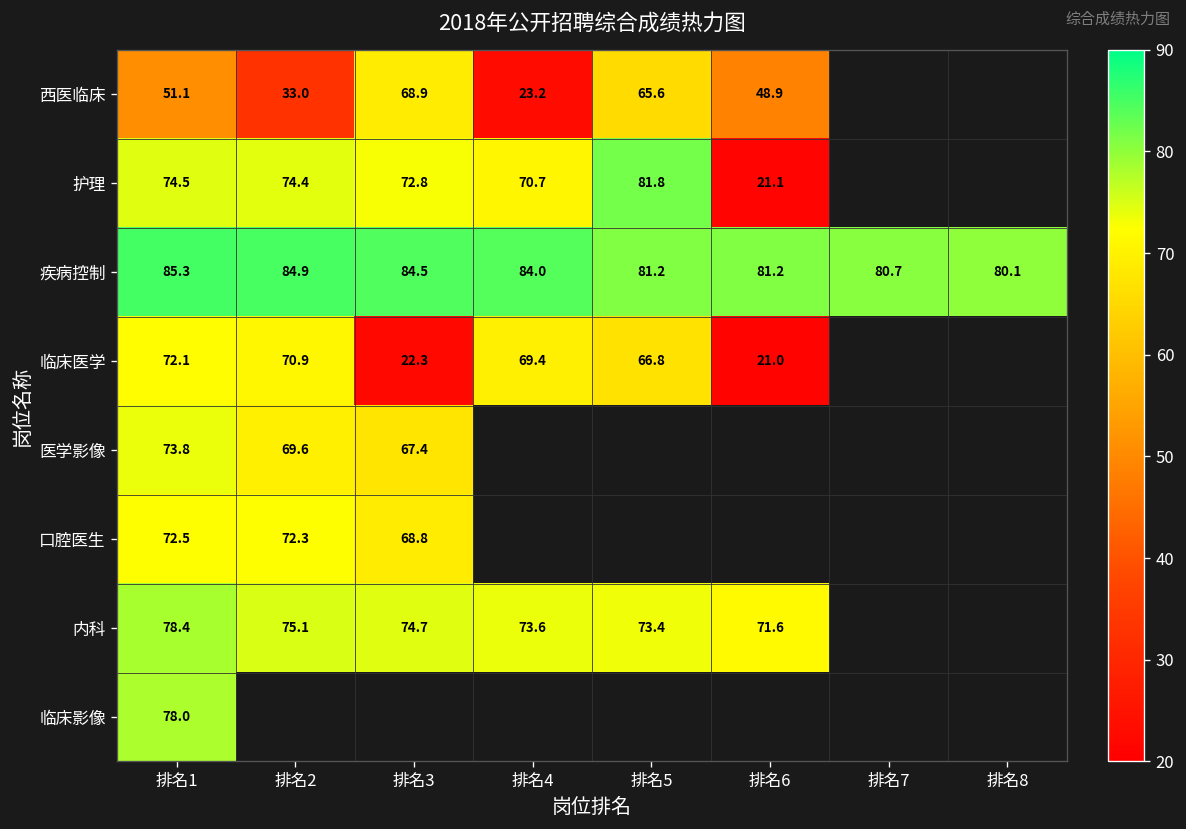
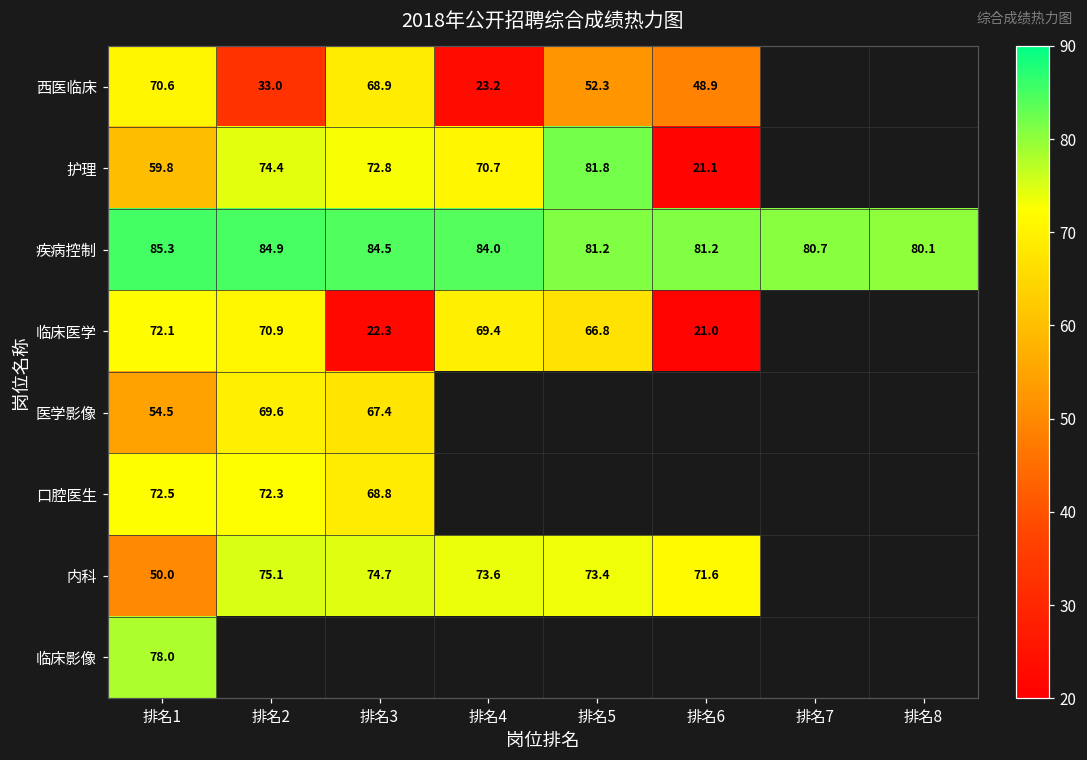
西医临床, 排名1: 51.1 -> 70.6
西医临床, 排名5: 65.6 -> 52.3
护理, 排名1: 74.5 -> 59.8
医学影像, 排名1: 73.8 -> 54.5
内科, 排名1: 78.4 -> 50.0
